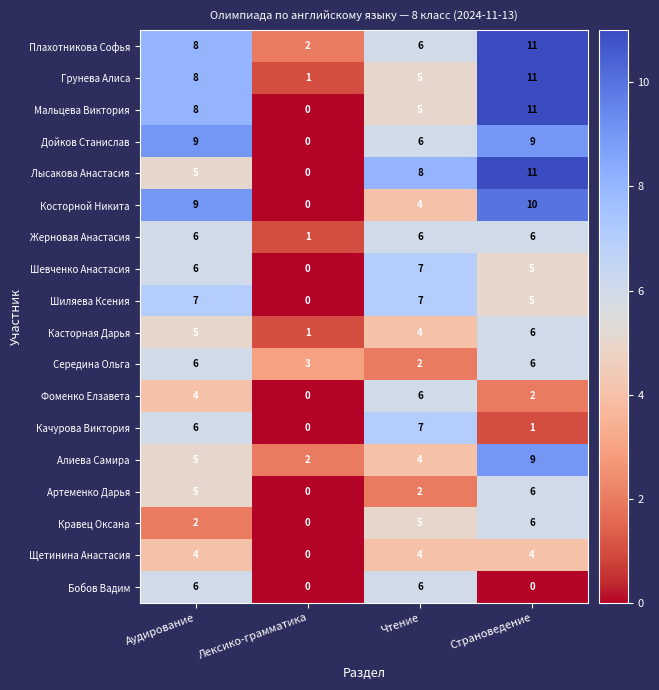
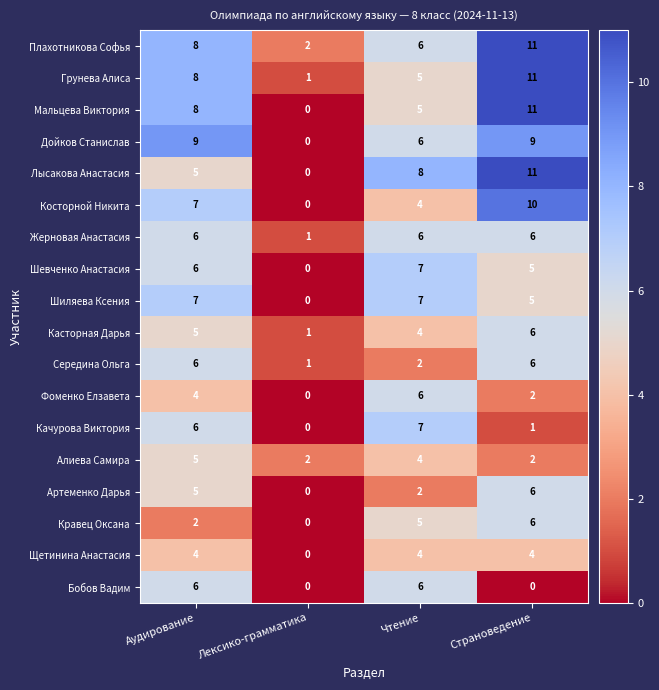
Косторной Никита, Аудирование: 9 -> 7
Середина Ольга, Лексико-грамматика: 3 -> 1
Алиева Самира, Страноведение: 9 -> 2
